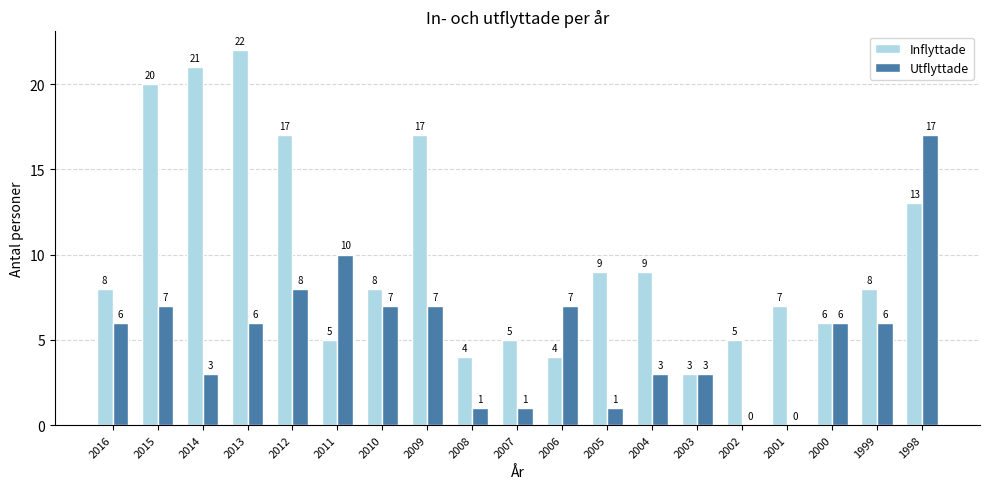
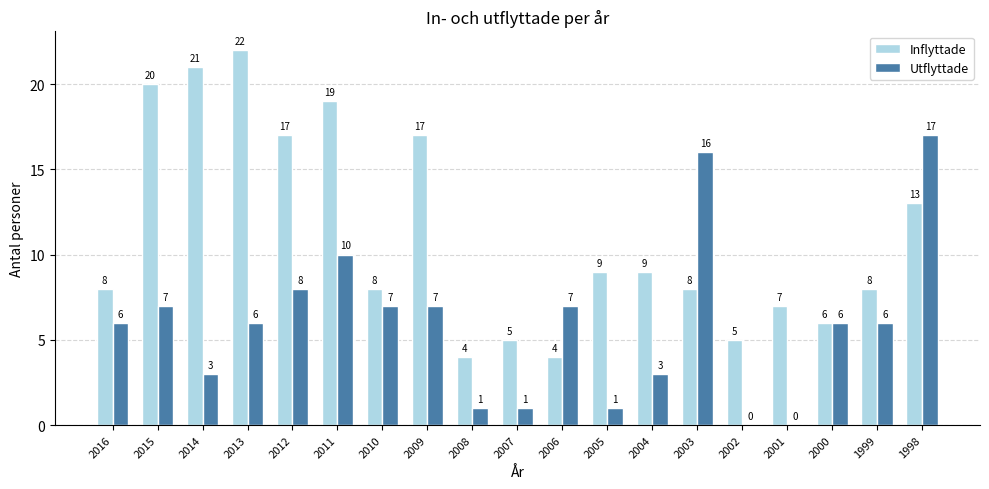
Inflyttade, 2011: 5 -> 19
Inflyttade, 2003: 3 -> 8
Utflyttade, 2003: 3 -> 16
